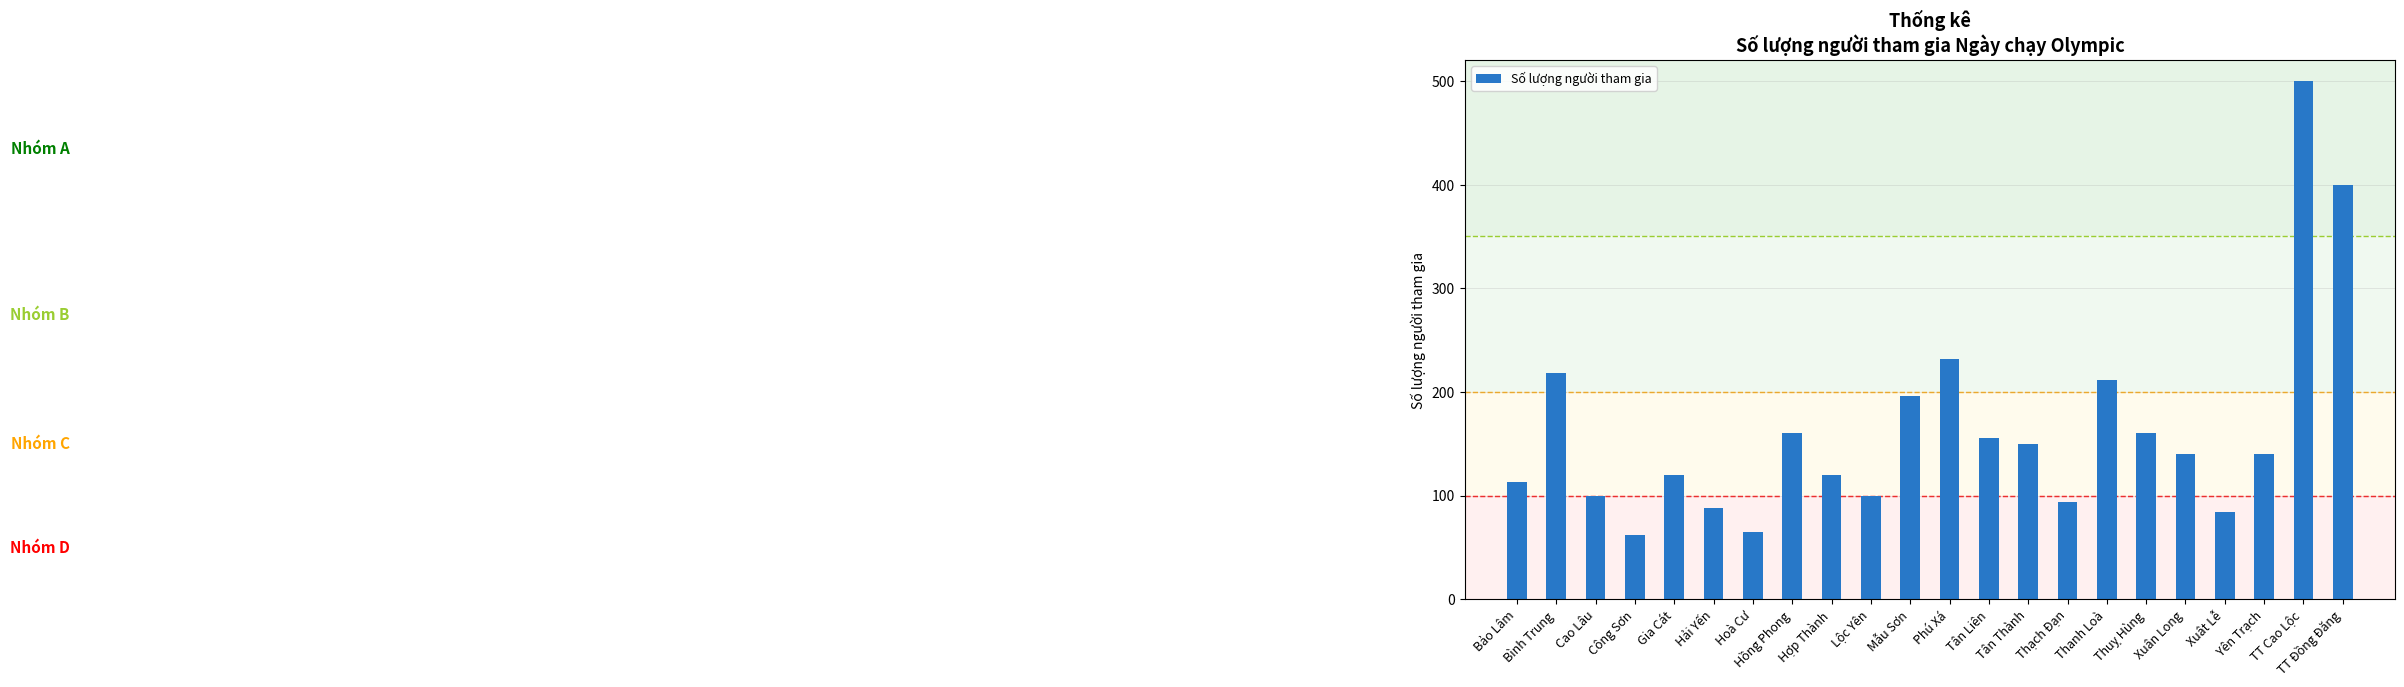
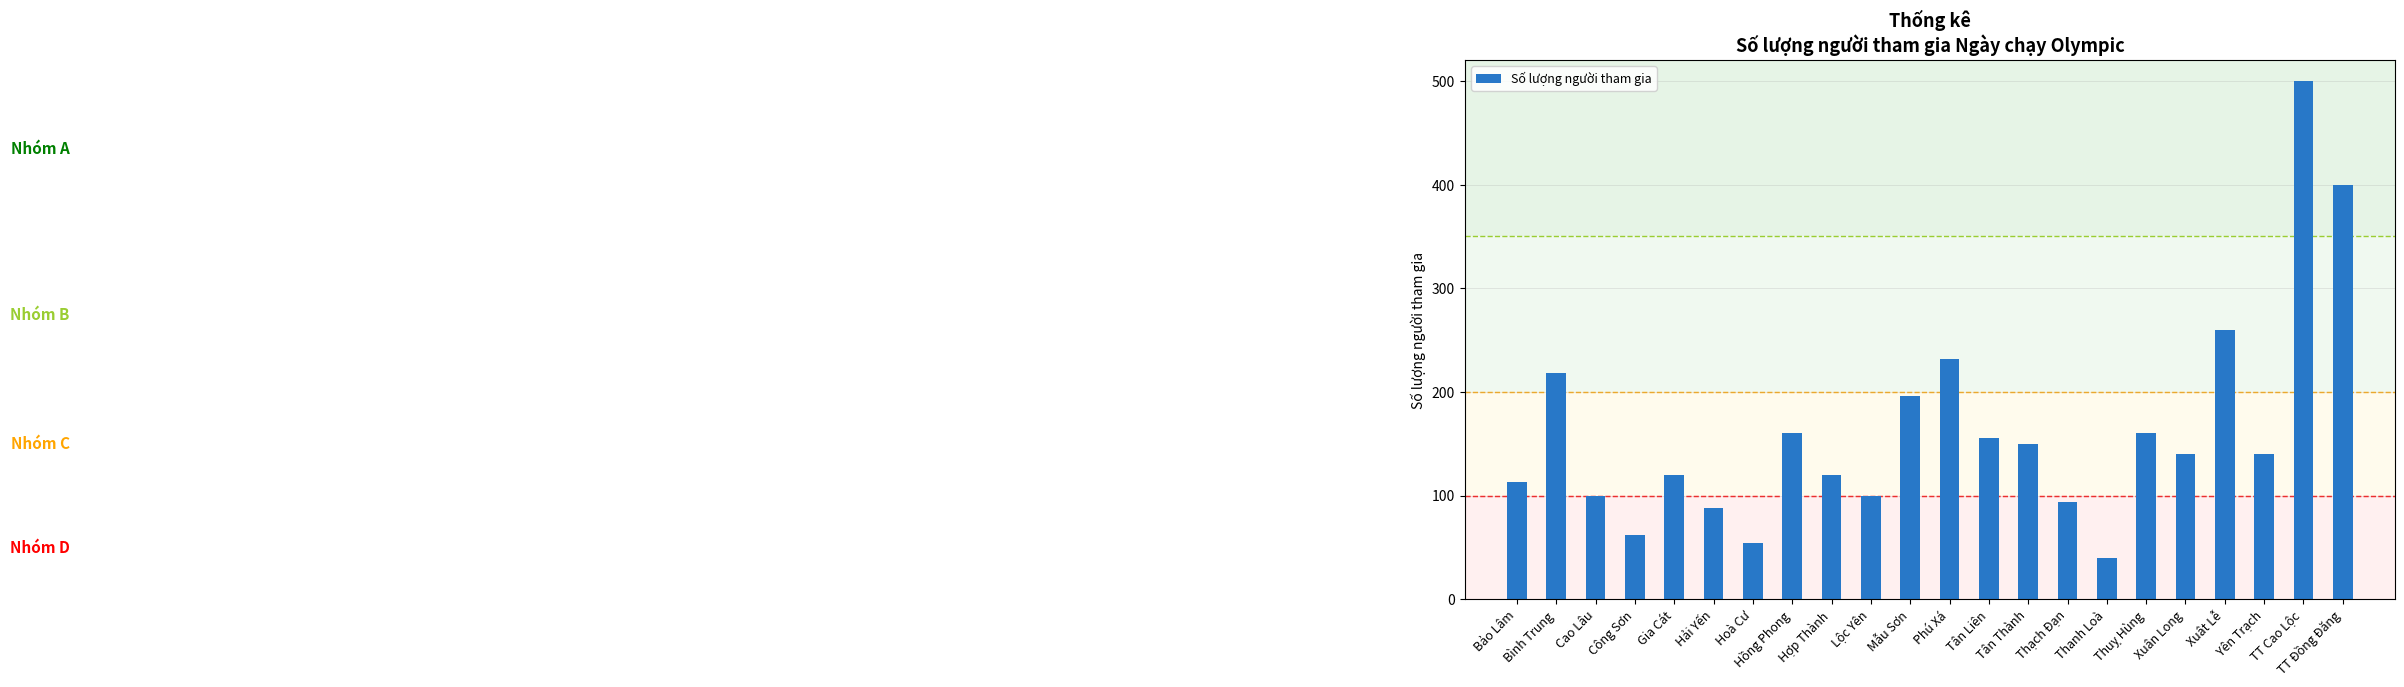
Hoà Cư: 65 -> 54
Thanh Loà: 211 -> 40
Xuât Lễ: 84 -> 260
